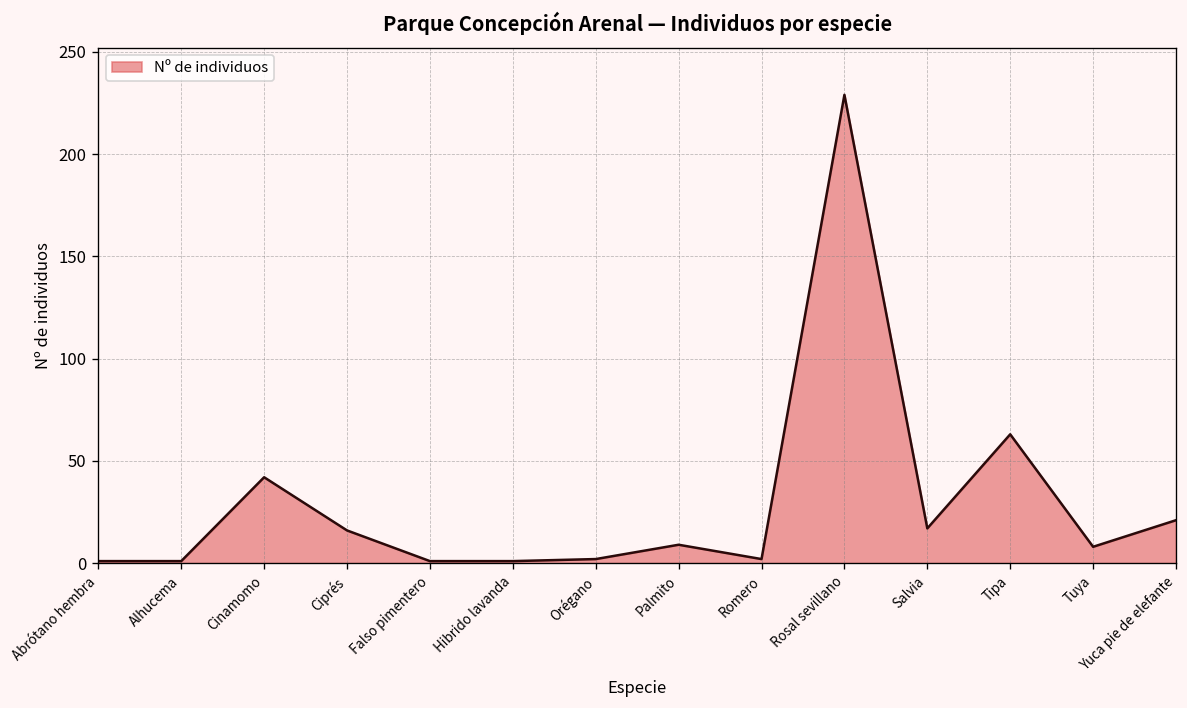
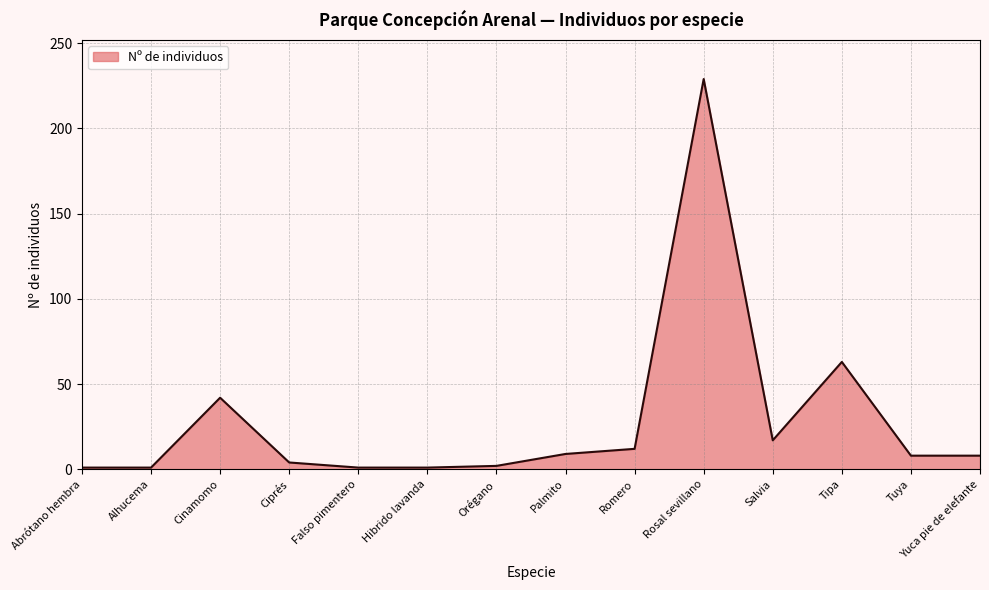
Ciprés: 16 -> 4
Romero: 2 -> 12
Yuca pie de elefante: 21 -> 8
